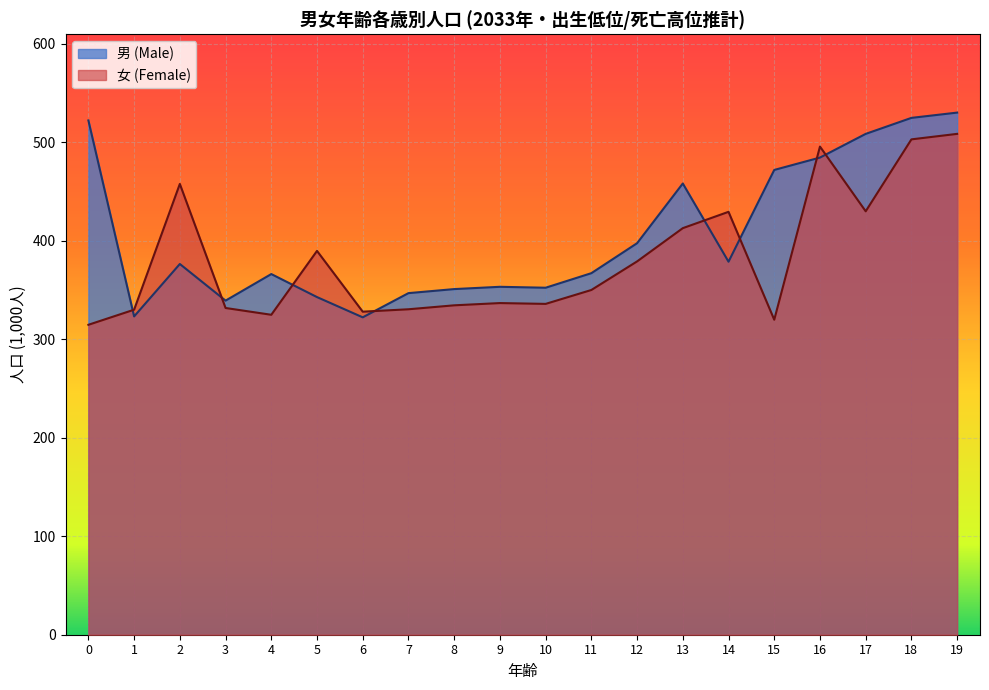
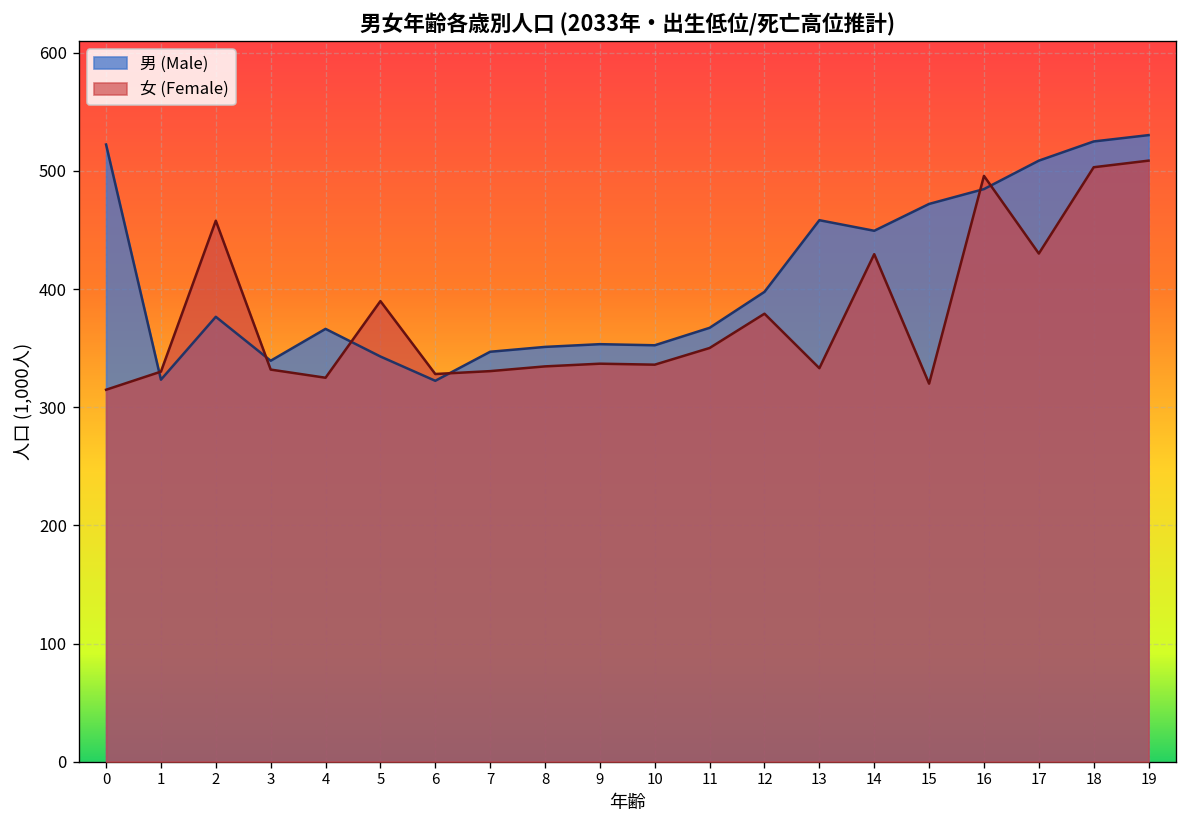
女 (Female), 13: 410 -> 330
男 (Male), 14: 380 -> 450
